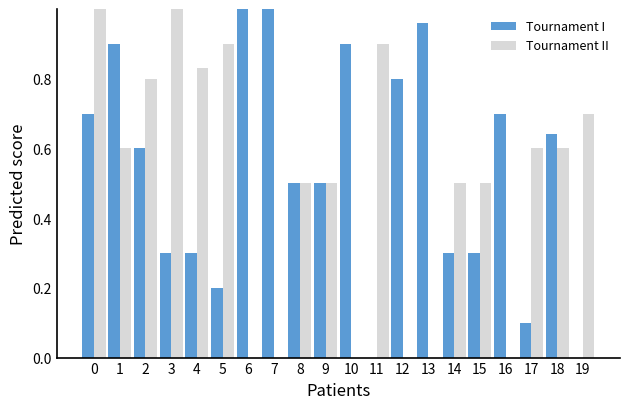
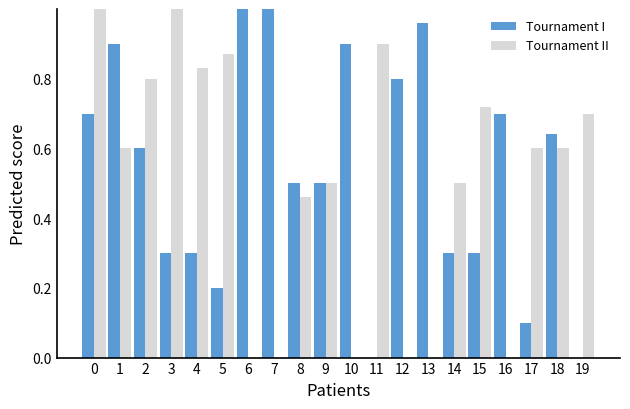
Tournament II, 5: 0.90 -> 0.87
Tournament II, 8: 0.50 -> 0.46
Tournament II, 15: 0.50 -> 0.72
